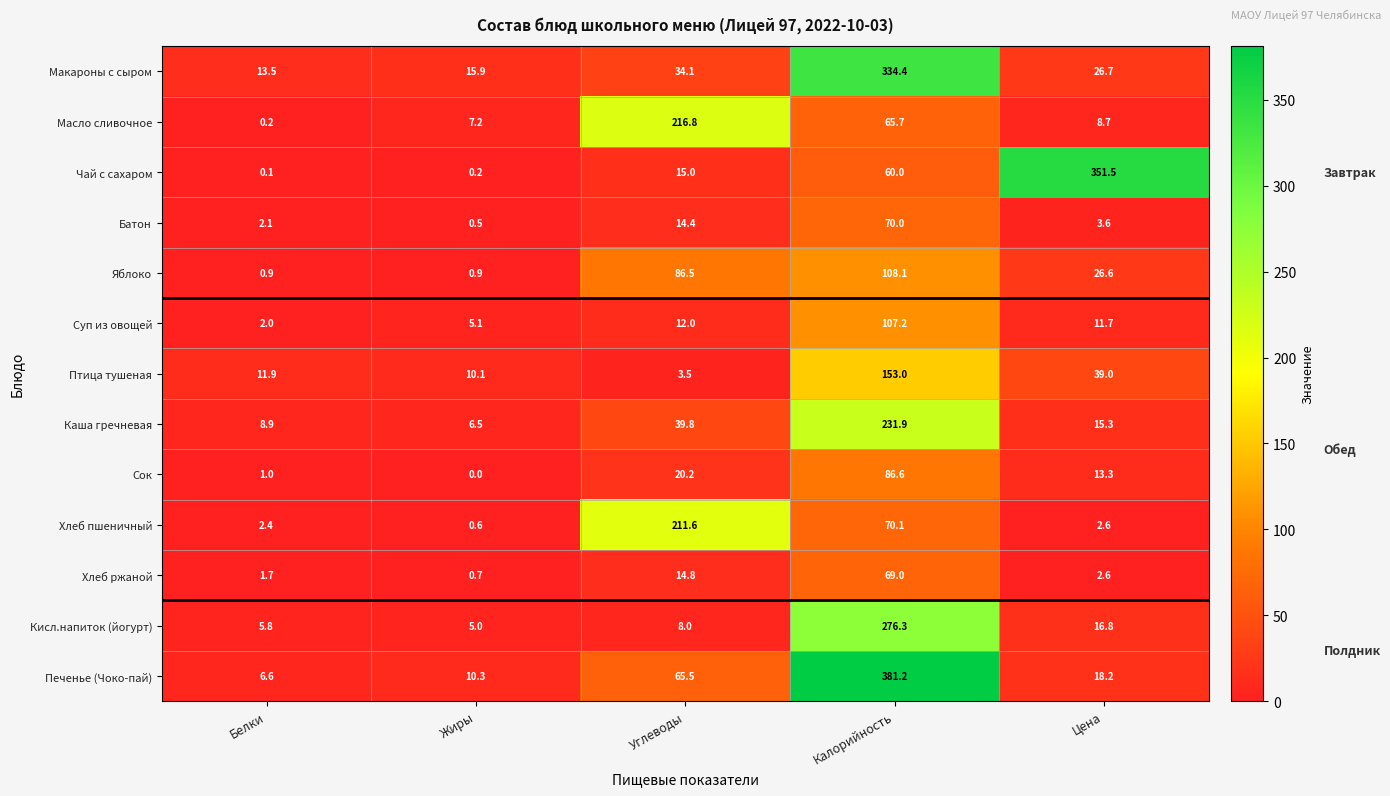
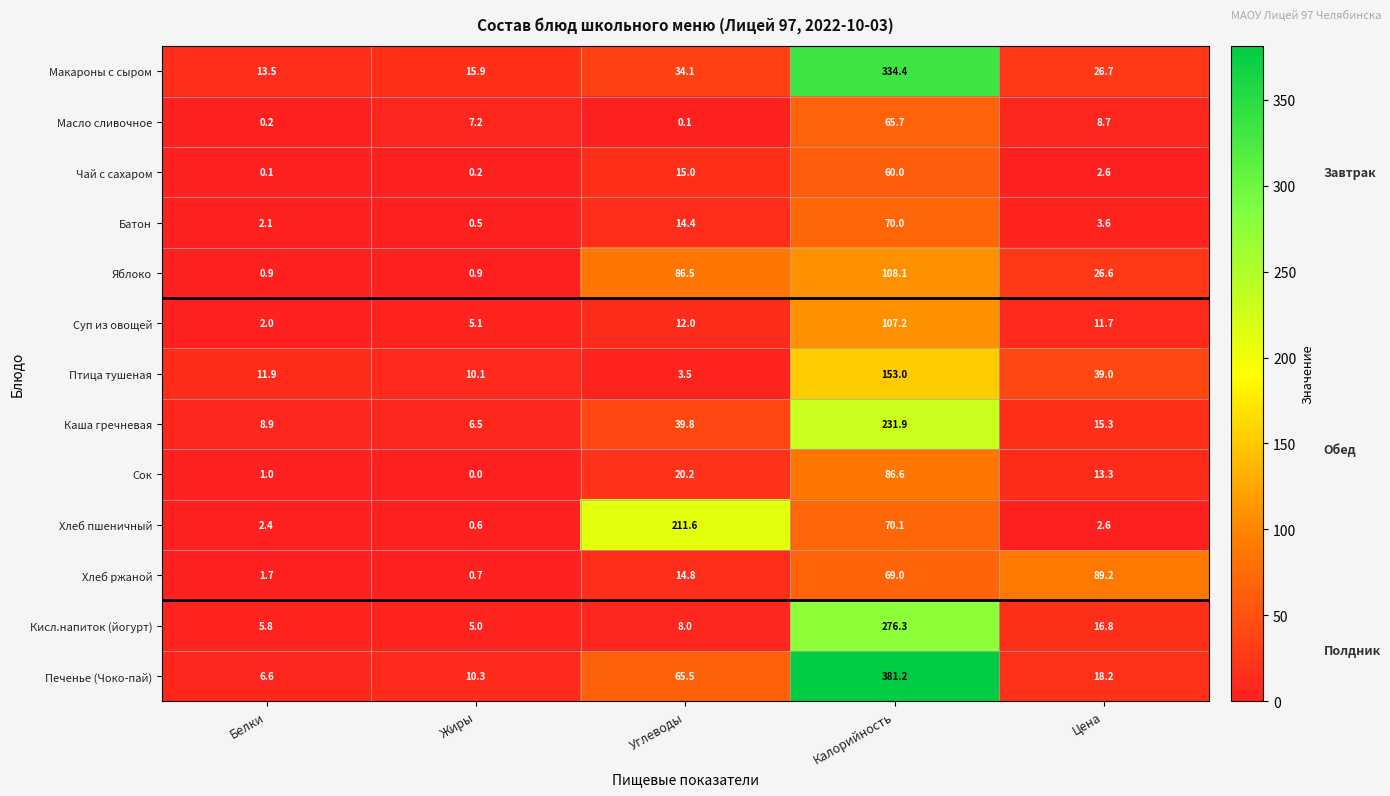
Масло сливочное, Углеводы: 216.8 -> 0.1
Чай с сахаром, Цена: 351.5 -> 2.6
Хлеб ржаной, Цена: 2.6 -> 89.2
